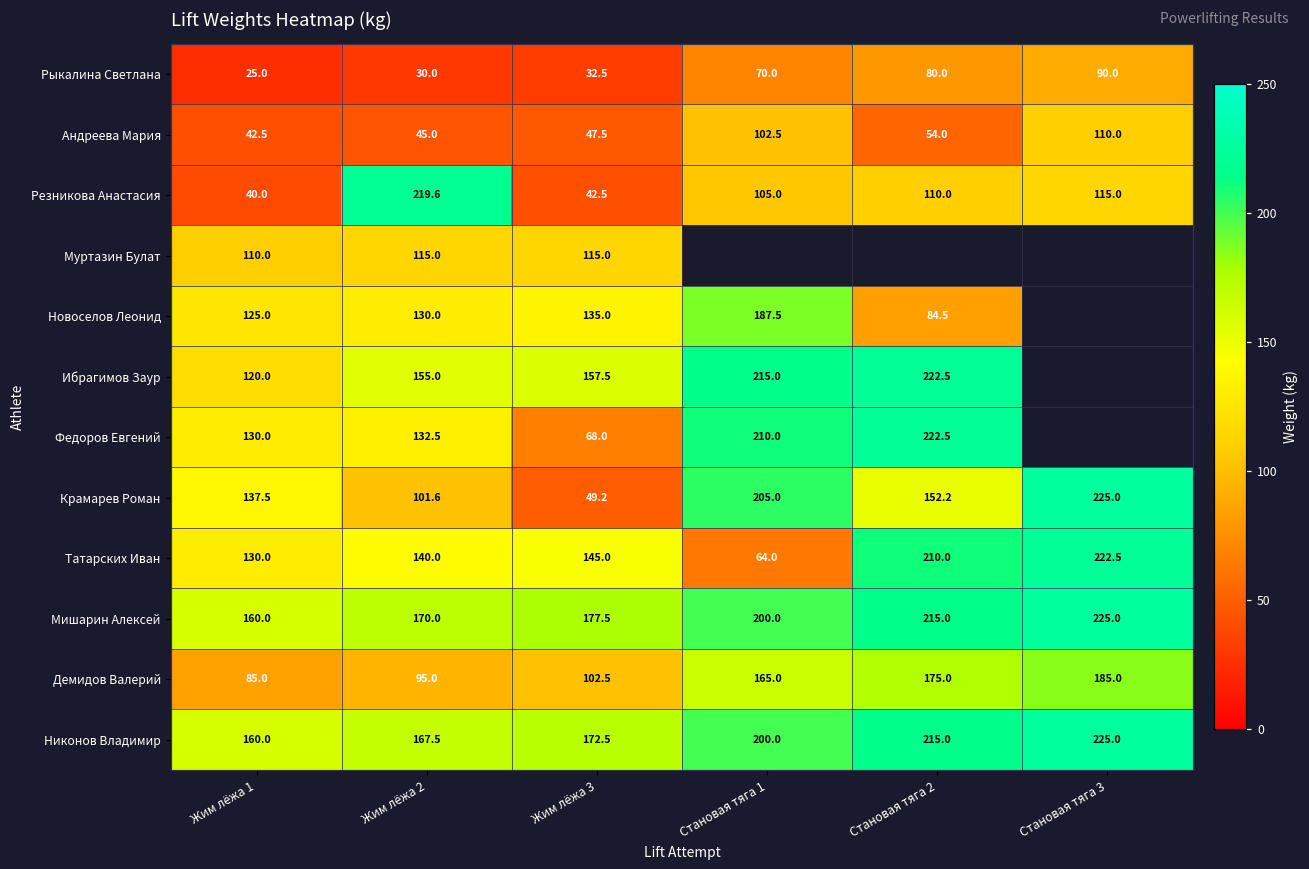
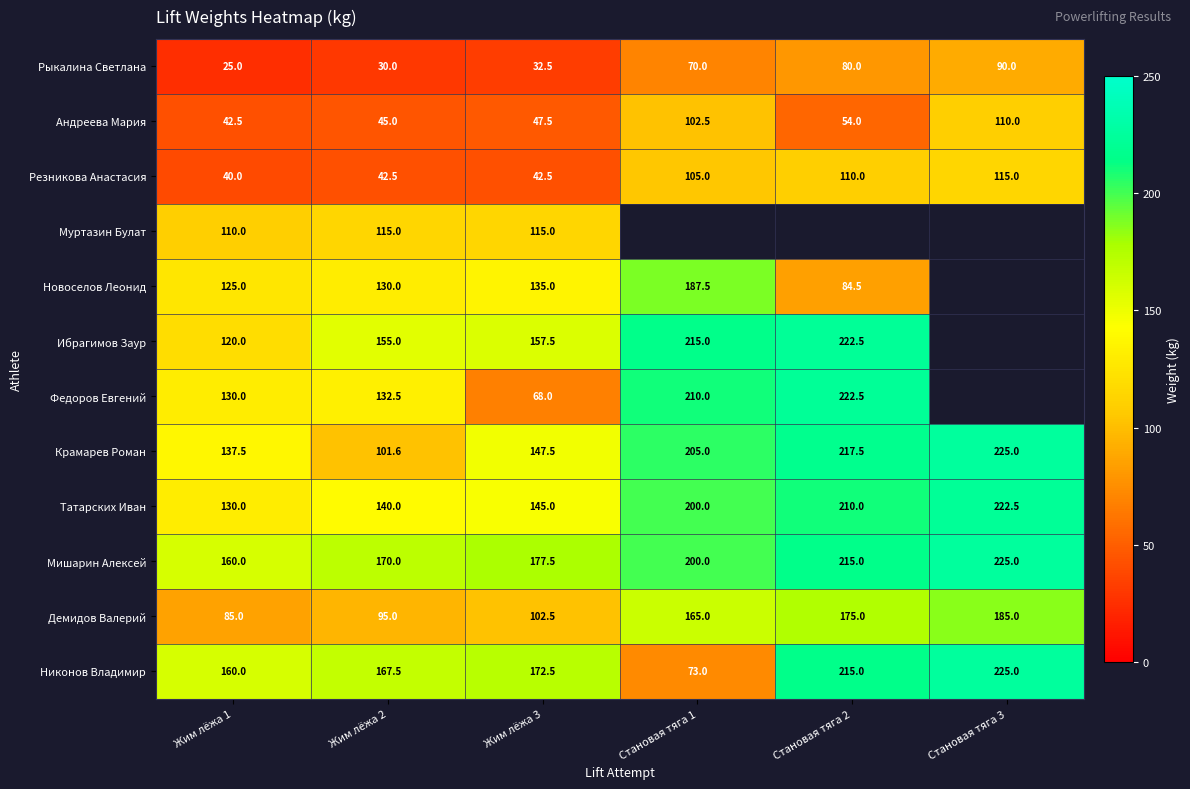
Резникова Анастасия, Жим лёжа 2: 219.6 -> 42.5
Крамарев Роман, Жим лёжа 3: 49.2 -> 147.5
Крамарев Роман, Становая тяга 2: 152.2 -> 217.5
Татарских Иван, Становая тяга 1: 64.0 -> 200.0
Никонов Владимир, Становая тяга 1: 200.0 -> 73.0
